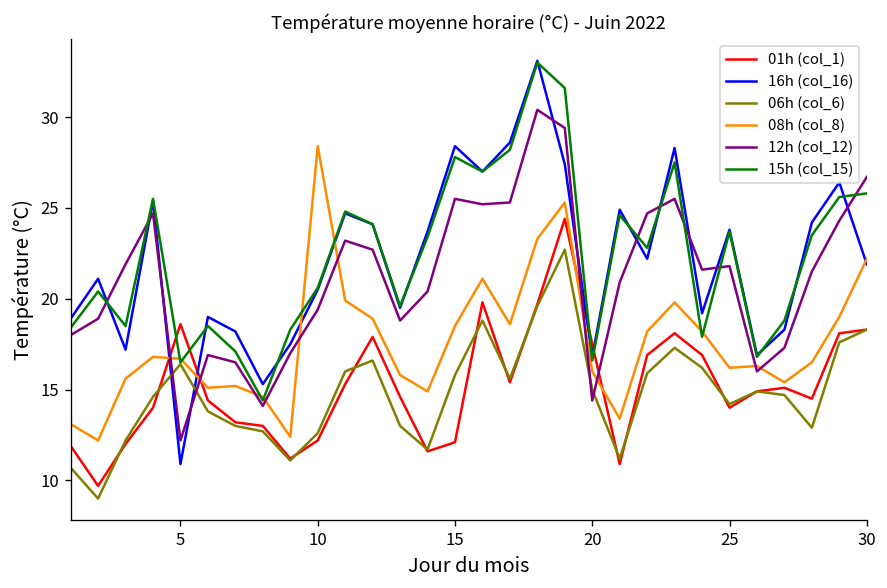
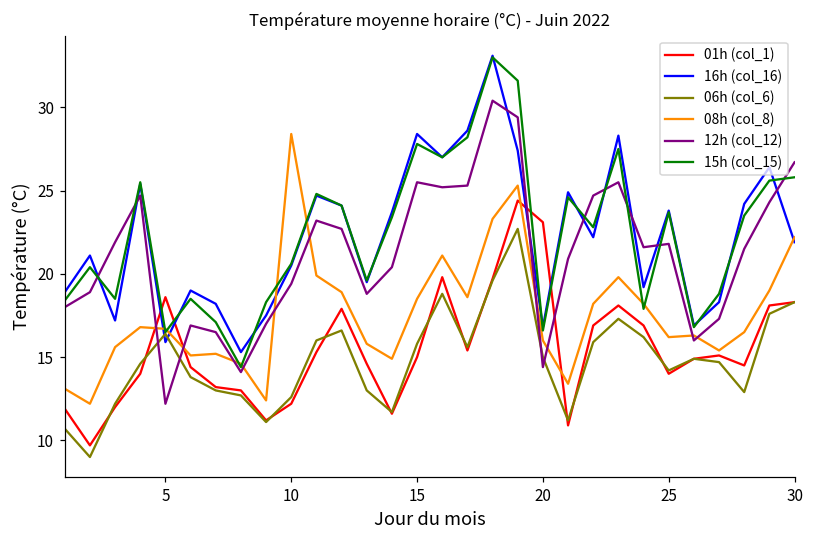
16h (col_16), 5: 10.9 -> 15.9
01h (col_1), 15: 12.1 -> 15.0
01h (col_1), 20: 17.5 -> 23.1
